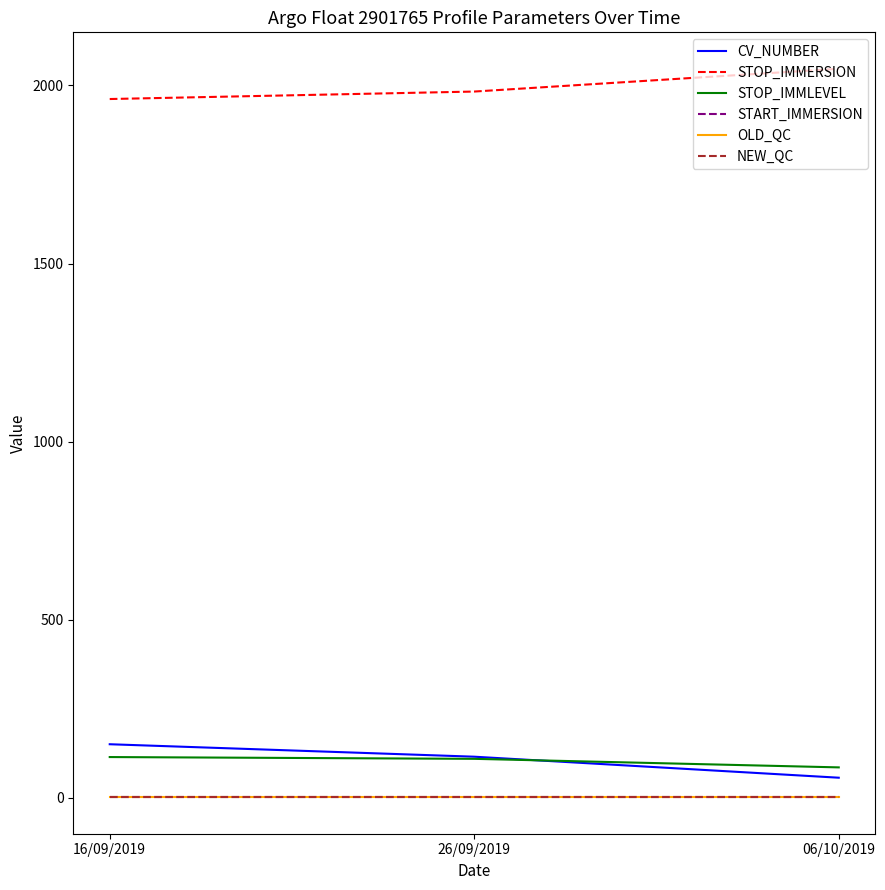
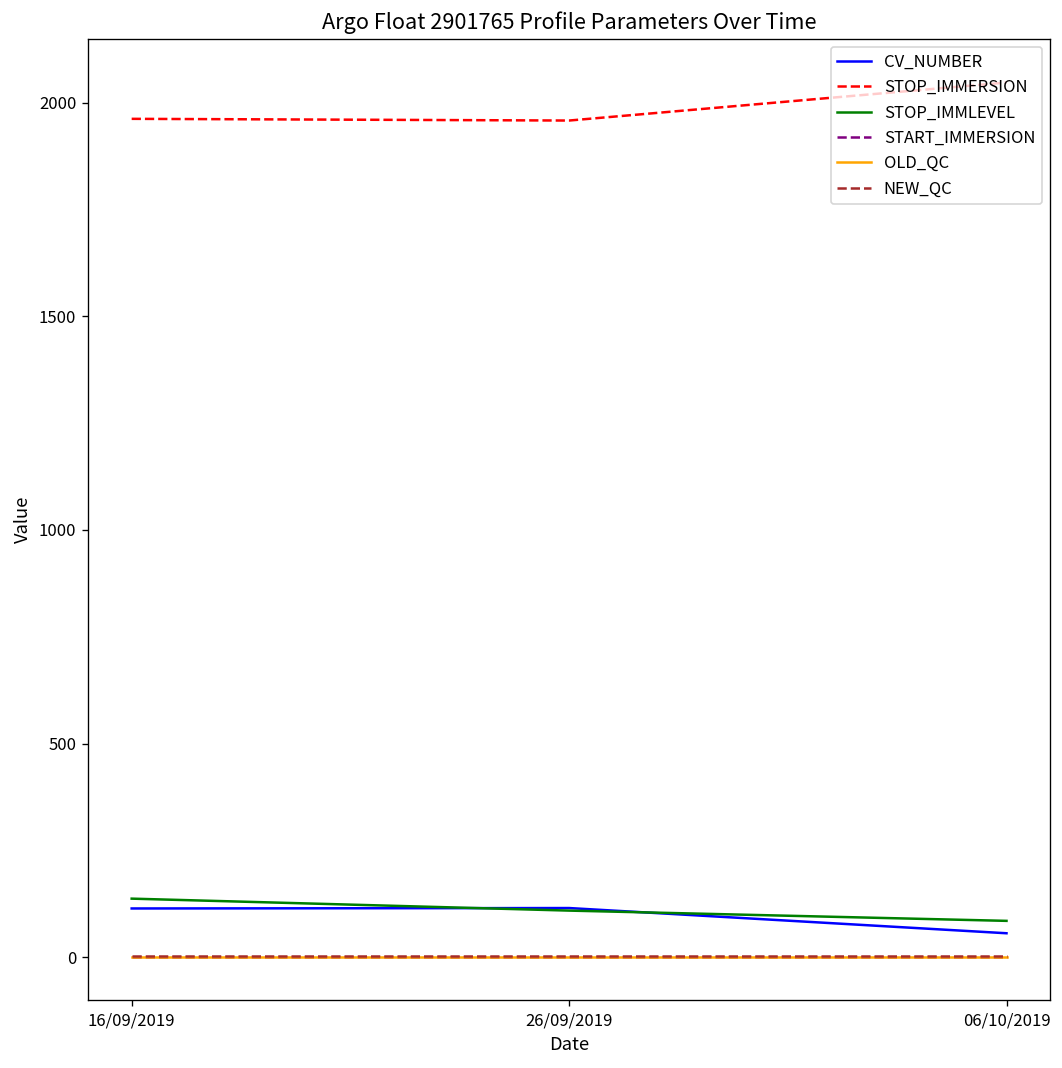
CV_NUMBER, 16/09/2019: 150 -> 110
STOP_IMMLEVEL, 16/09/2019: 110 -> 140
STOP_IMMERSION, 26/09/2019: 1980 -> 1960
